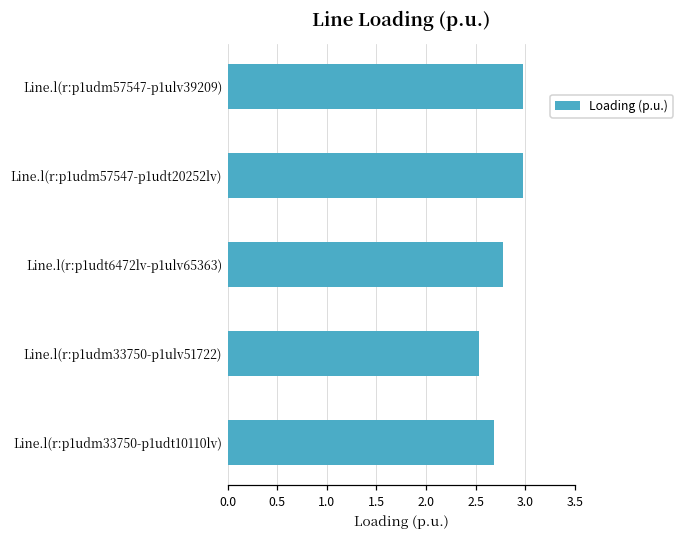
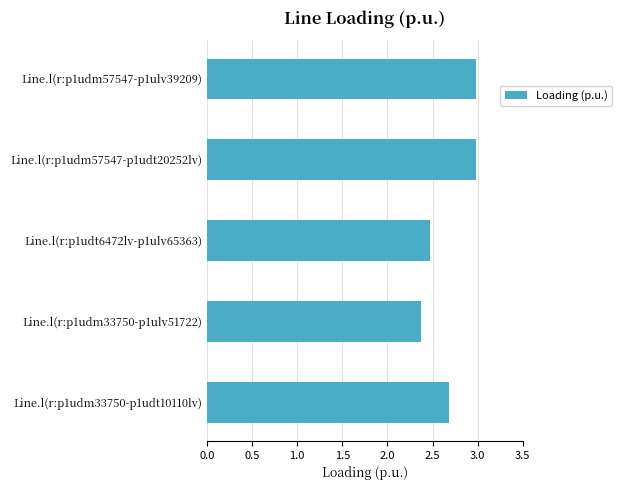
Line.l(r:p1udt6472lv-p1ulv65363): 2.8 -> 2.5
Line.l(r:p1udm33750-p1ulv51722): 2.5 -> 2.4
